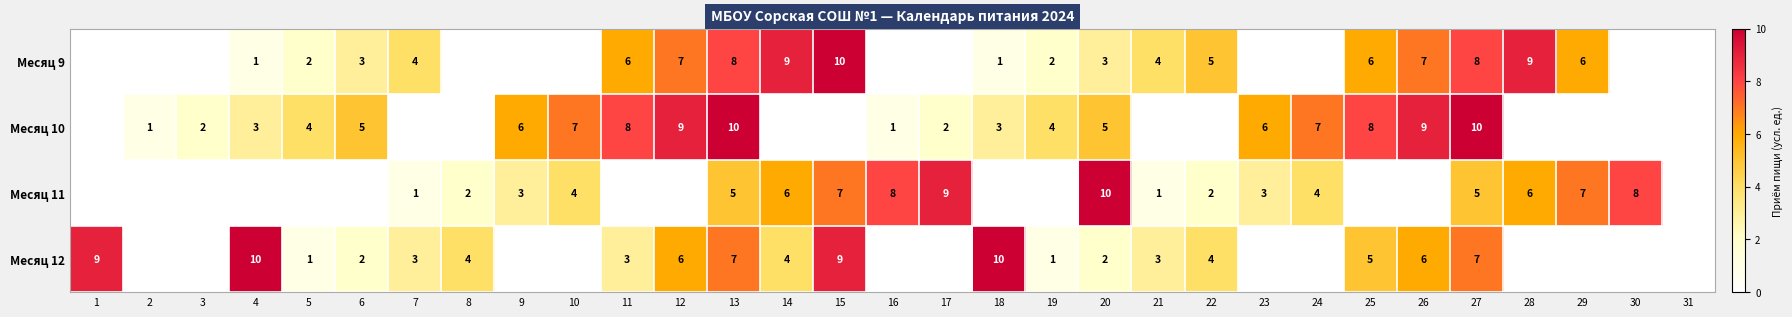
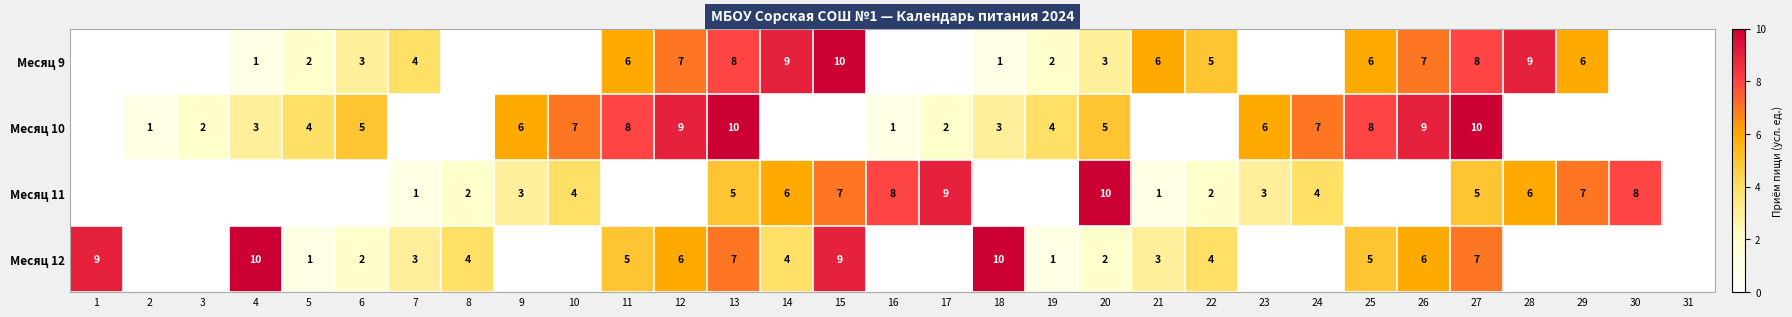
Месяц 9, 21: 4 -> 6
Месяц 12, 11: 3 -> 5
